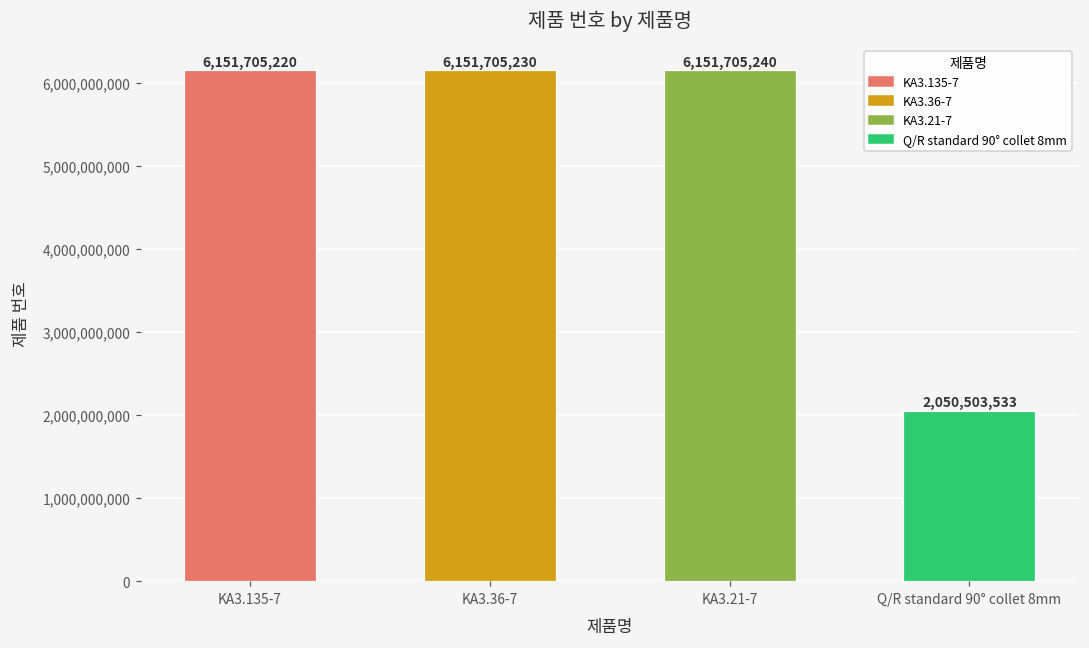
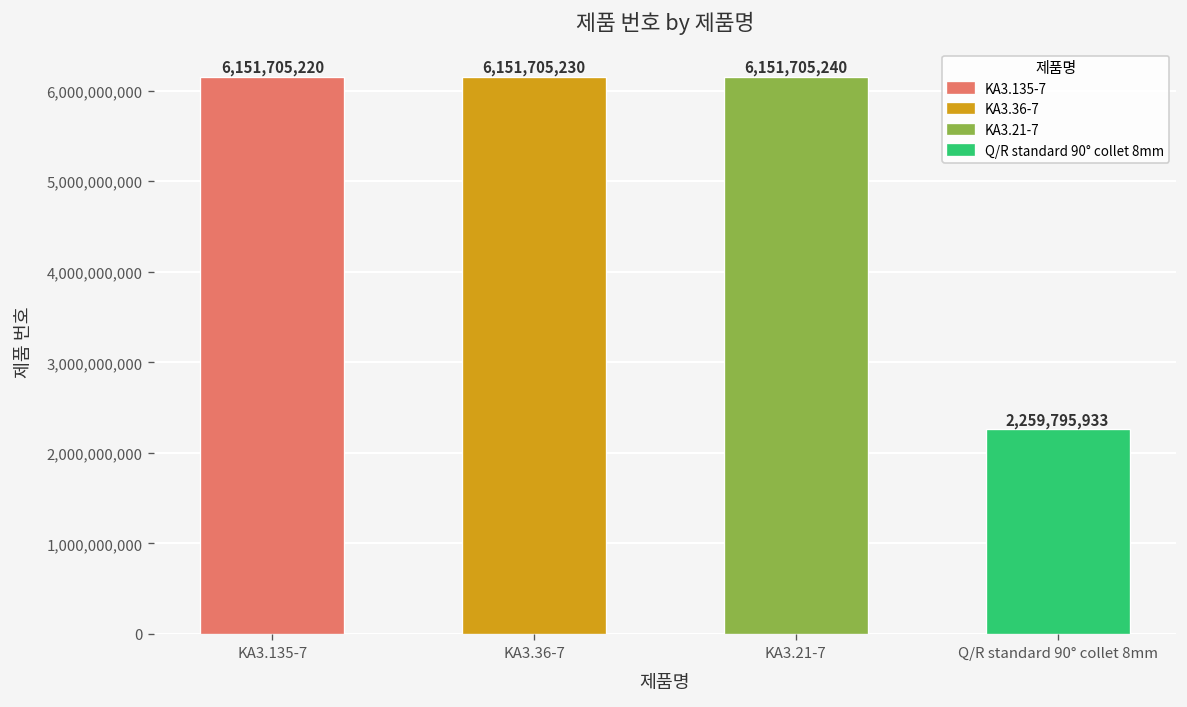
Q/R standard 90° collet 8mm: 2,050,503,533 -> 2,259,795,933
